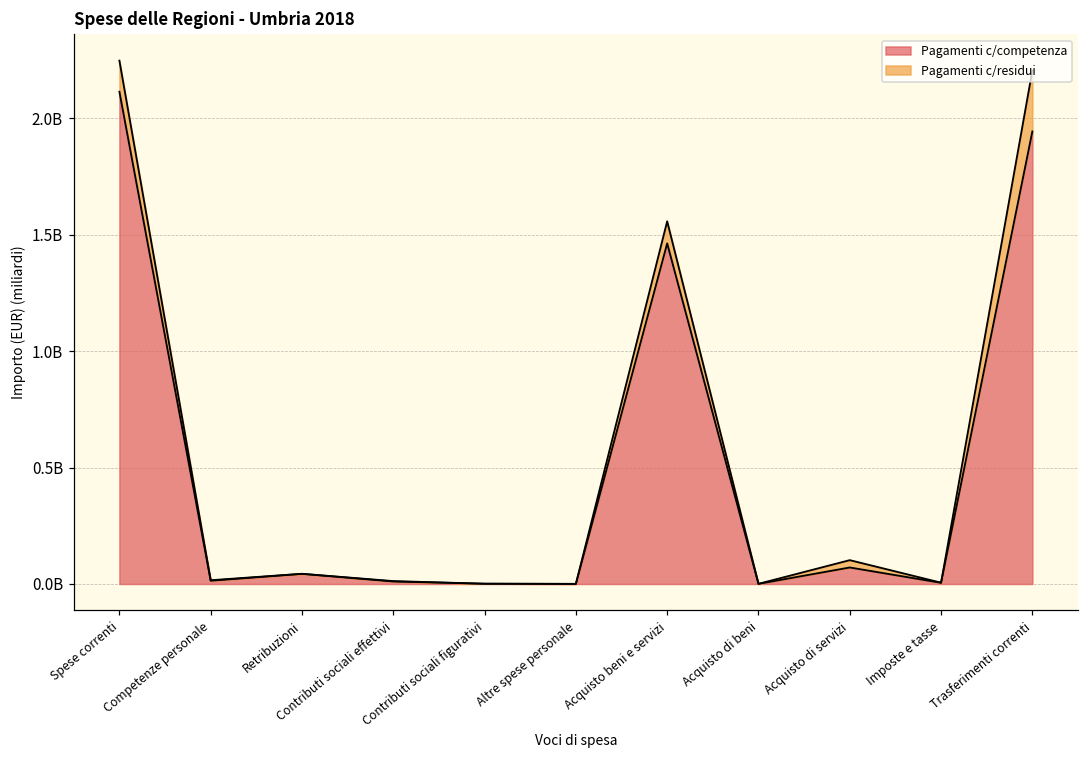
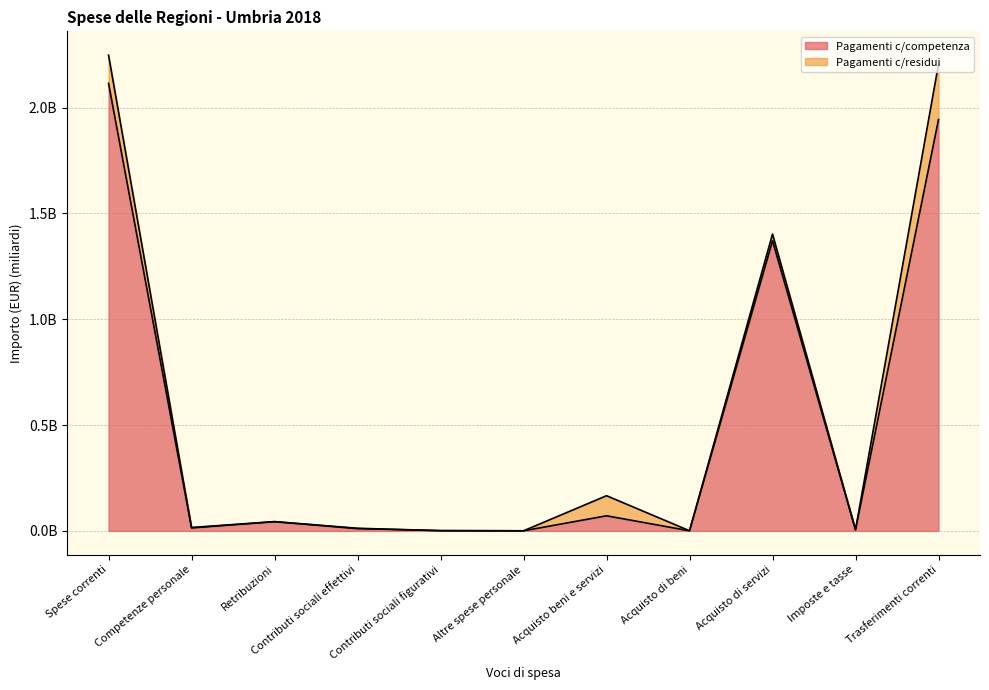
Pagamenti c/competenza, Acquisto beni e servizi: 1460000000 -> 70000000
Pagamenti c/competenza, Acquisto di servizi: 70000000 -> 1370000000
